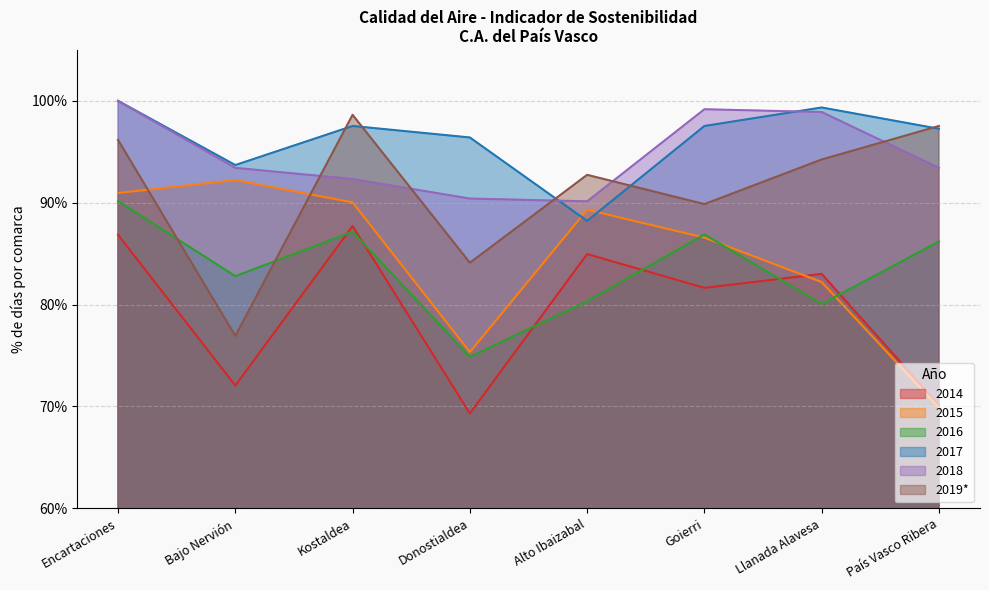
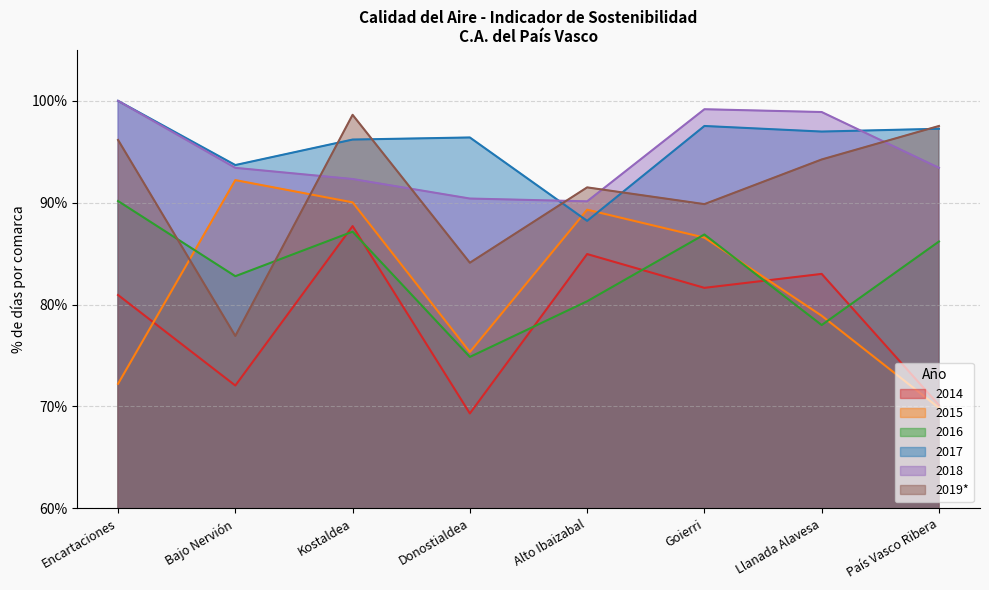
2014, Encartaciones: 86.8% -> 80.9%
2015, Encartaciones: 91.0% -> 72.2%
2017, Kostaldea: 97.5% -> 96.2%
2019*, Alto Ibaizabal: 92.7% -> 91.5%
2015, Llanada Alavesa: 82.2% -> 78.9%
2016, Llanada Alavesa: 80.1% -> 78.0%
2017, Llanada Alavesa: 99.4% -> 97.0%
